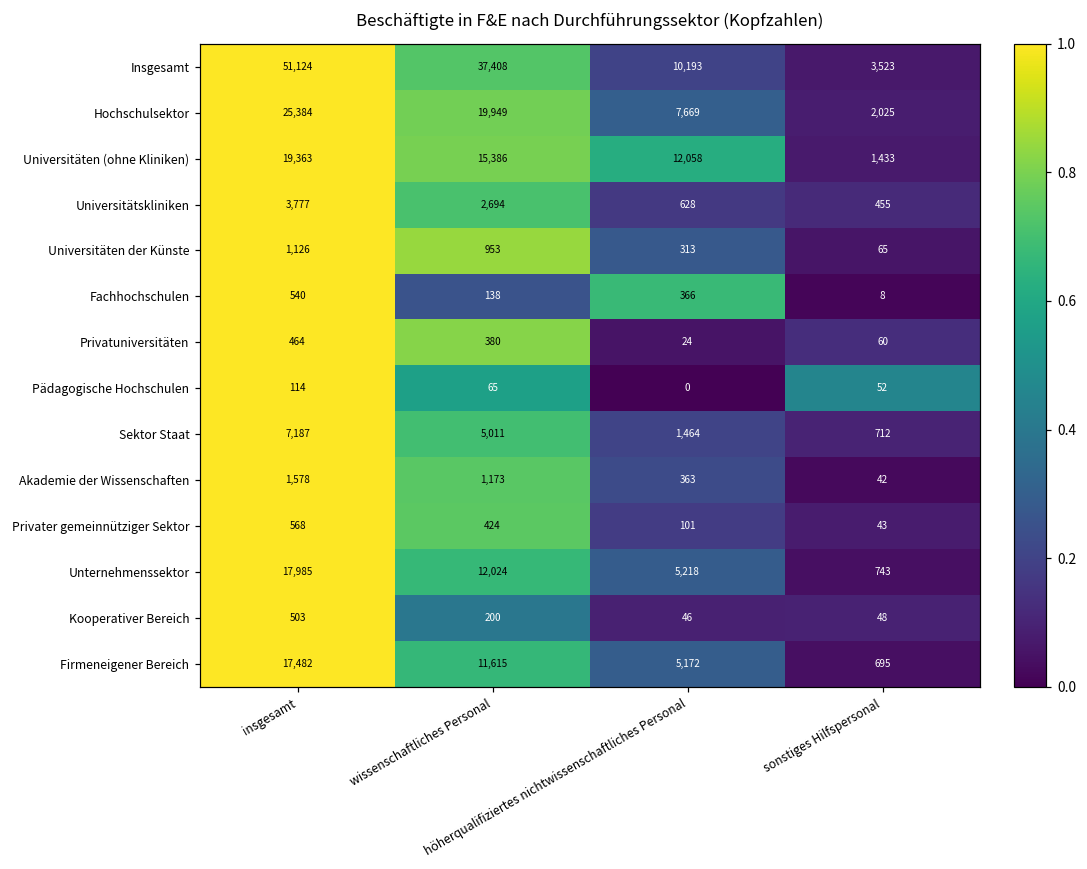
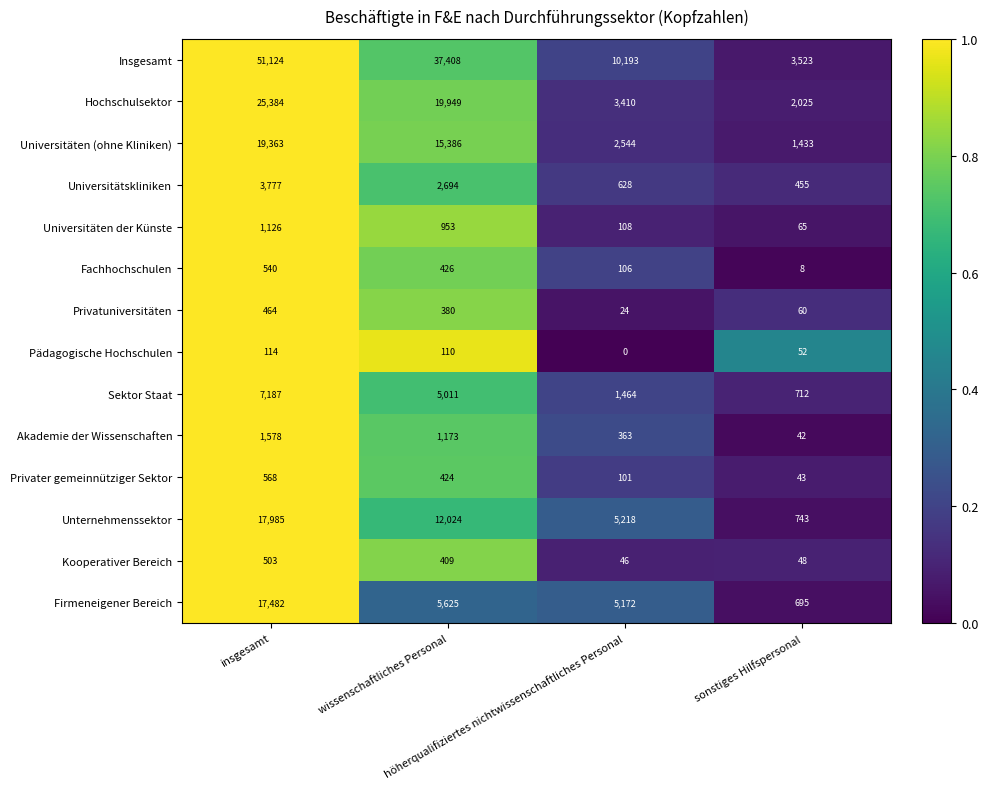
Hochschulsektor, höherqualifiziertes nichtwissenschaftliches Personal: 7,669 -> 3,410
Universitäten (ohne Kliniken), höherqualifiziertes nichtwissenschaftliches Personal: 12,058 -> 2,544
Universitäten der Künste, höherqualifiziertes nichtwissenschaftliches Personal: 313 -> 108
Fachhochschulen, wissenschaftliches Personal: 138 -> 426
Fachhochschulen, höherqualifiziertes nichtwissenschaftliches Personal: 366 -> 106
Pädagogische Hochschulen, wissenschaftliches Personal: 65 -> 110
Kooperativer Bereich, wissenschaftliches Personal: 200 -> 409
Firmeneigener Bereich, wissenschaftliches Personal: 11,615 -> 5,625
